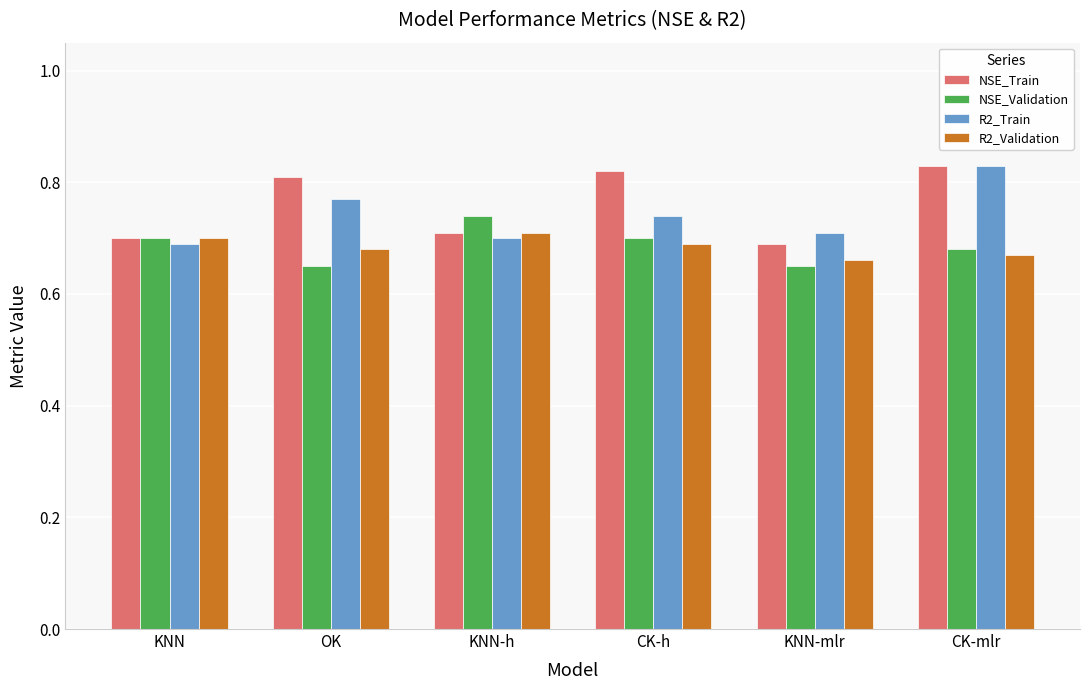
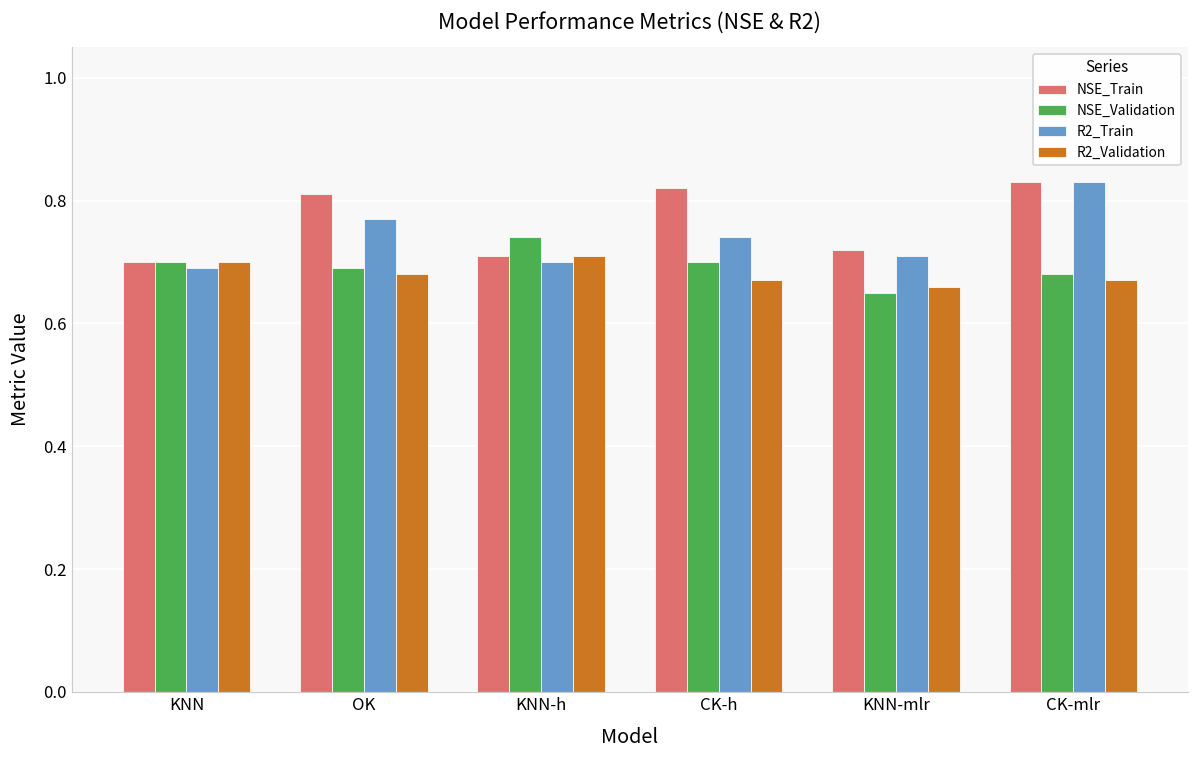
NSE_Validation, OK: 0.65 -> 0.69
R2_Validation, CK-h: 0.69 -> 0.67
NSE_Train, KNN-mlr: 0.69 -> 0.72
